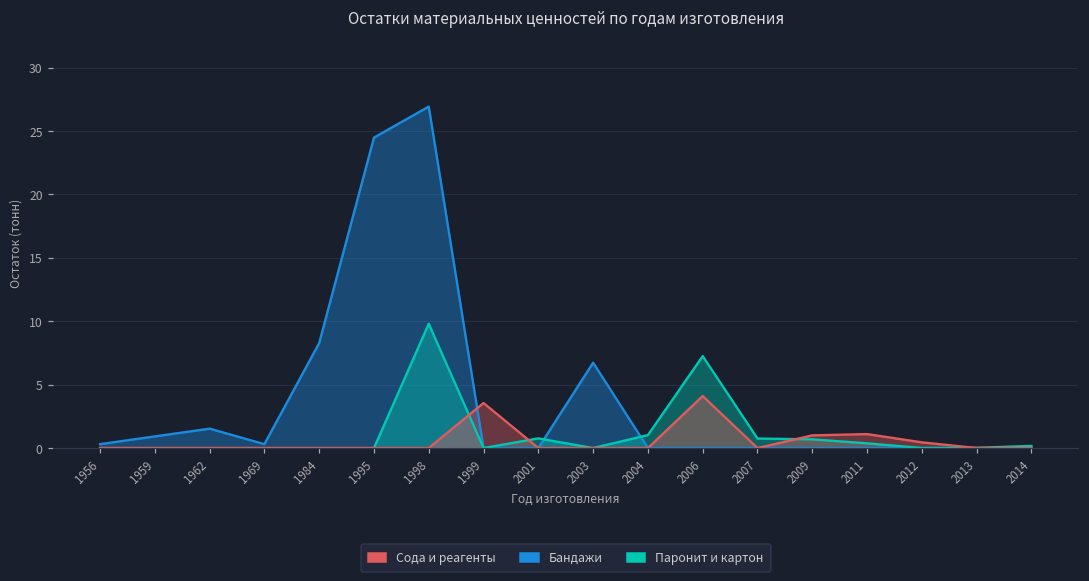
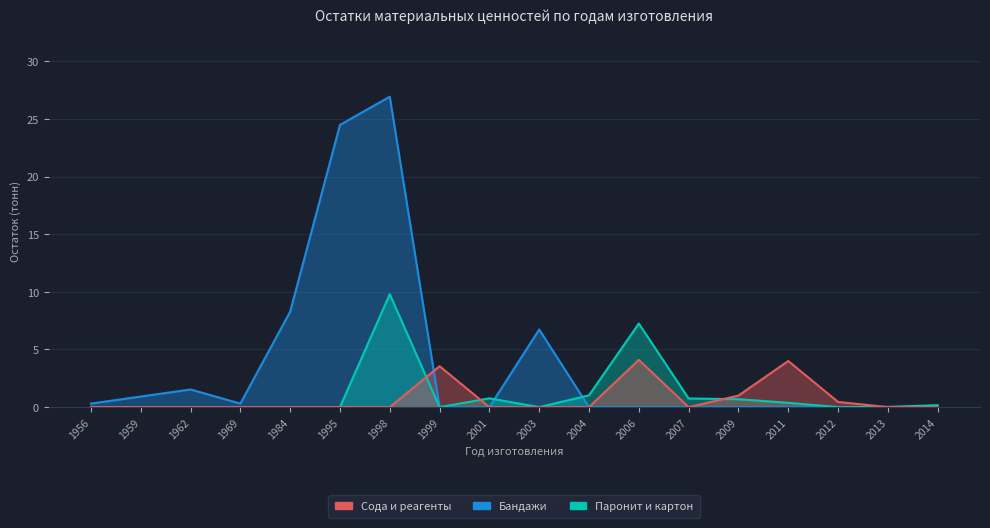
Сода и реагенты, 2011: 1.1 -> 4.0
